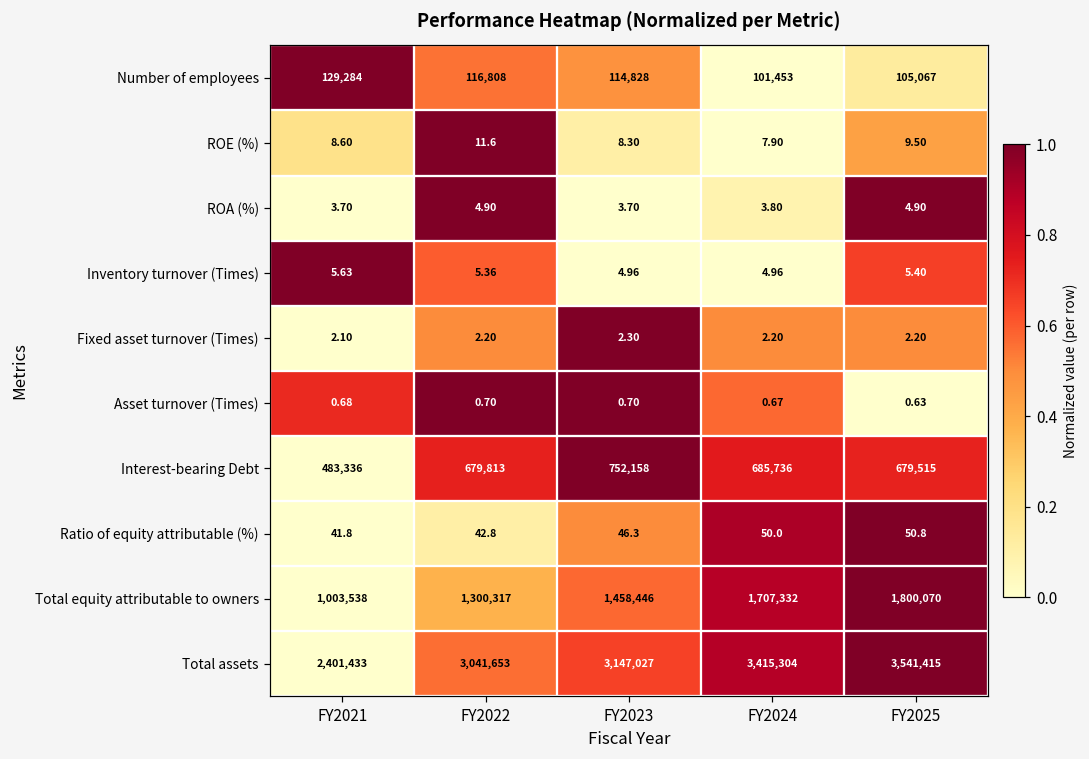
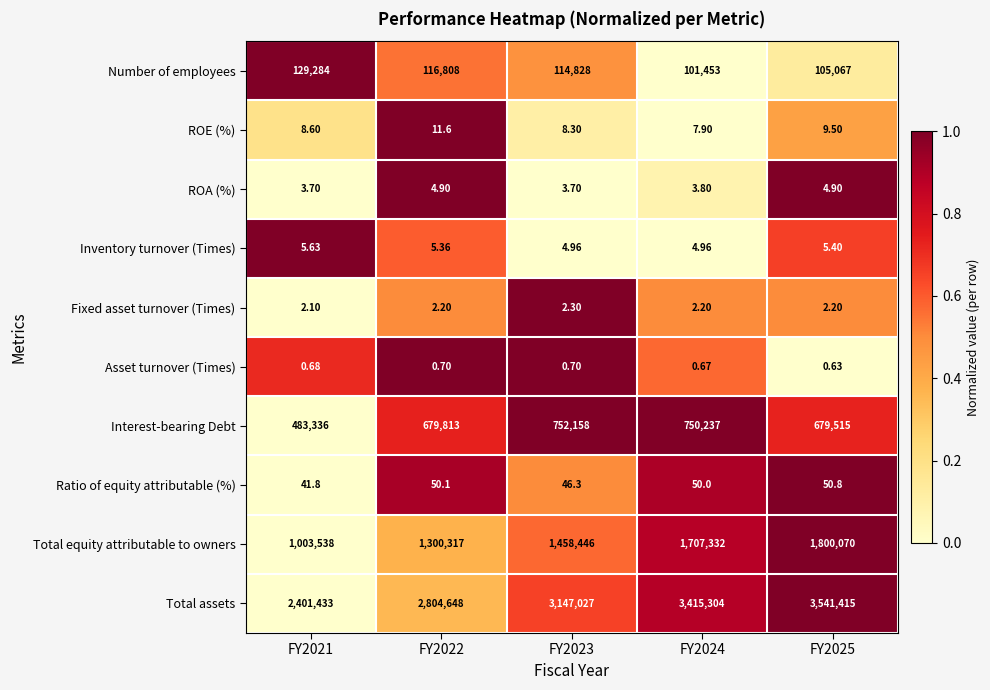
Interest-bearing Debt, FY2024: 685,736 -> 750,237
Ratio of equity attributable (%), FY2022: 42.8 -> 50.1
Total assets, FY2022: 3,041,653 -> 2,804,648
